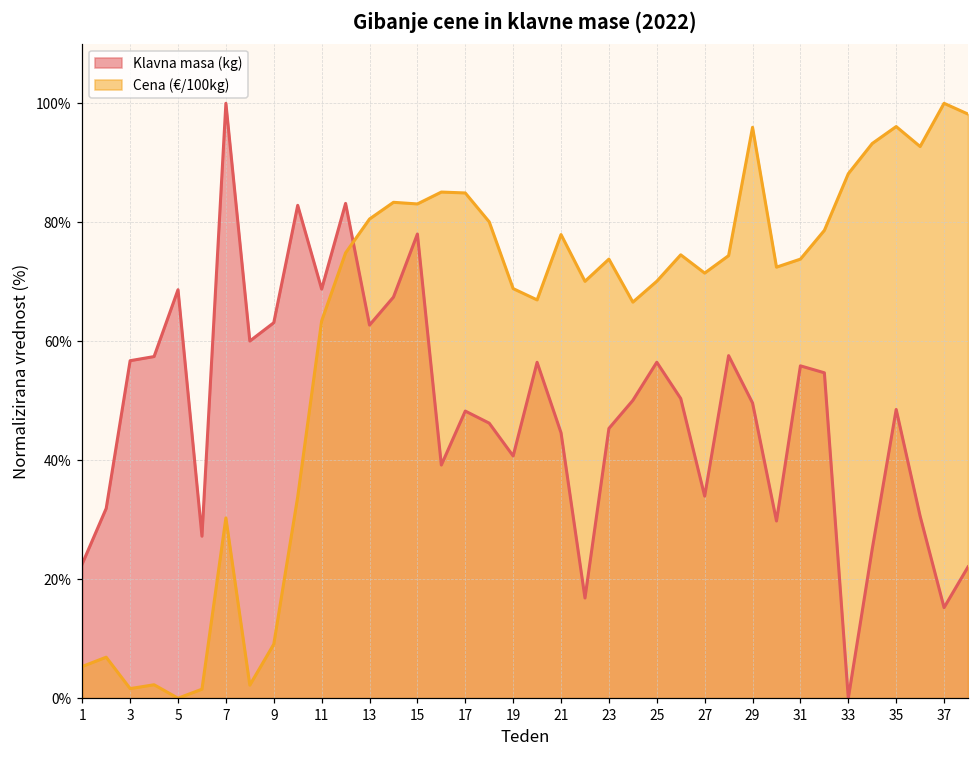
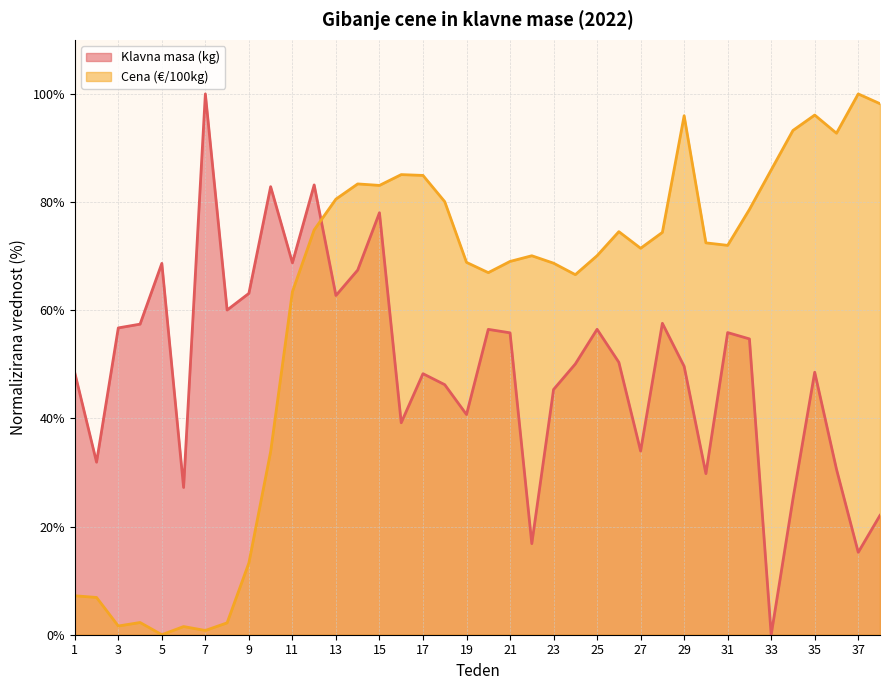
Klavna masa (kg), 1: 23% -> 48%
Cena (€/100kg), 1: 5% -> 7%
Cena (€/100kg), 7: 30% -> 1%
Cena (€/100kg), 9: 9% -> 13%
Klavna masa (kg), 21: 45% -> 56%
Cena (€/100kg), 21: 78% -> 69%
Cena (€/100kg), 23: 74% -> 69%
Cena (€/100kg), 31: 74% -> 72%
Cena (€/100kg), 33: 88% -> 86%
